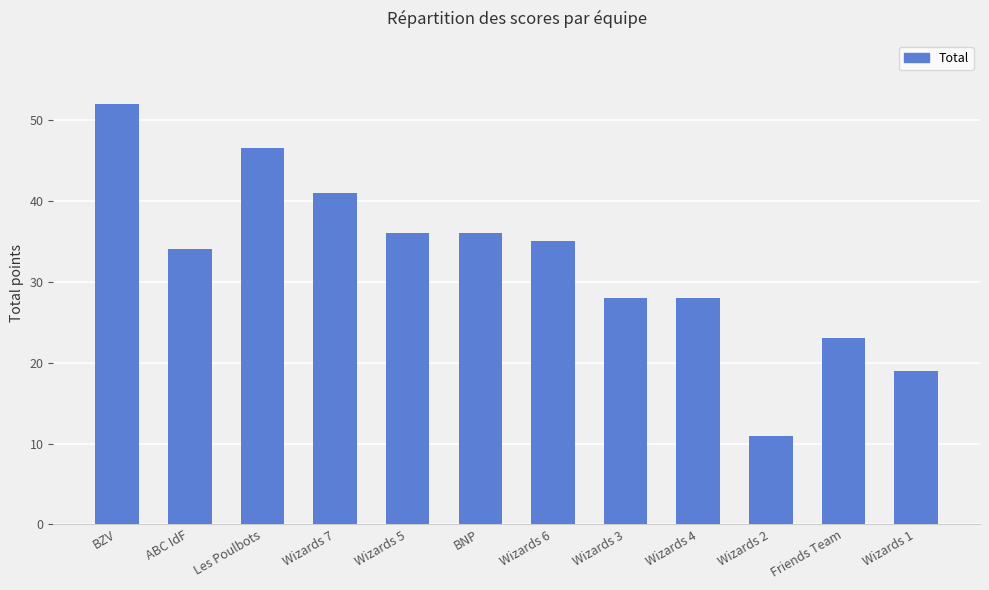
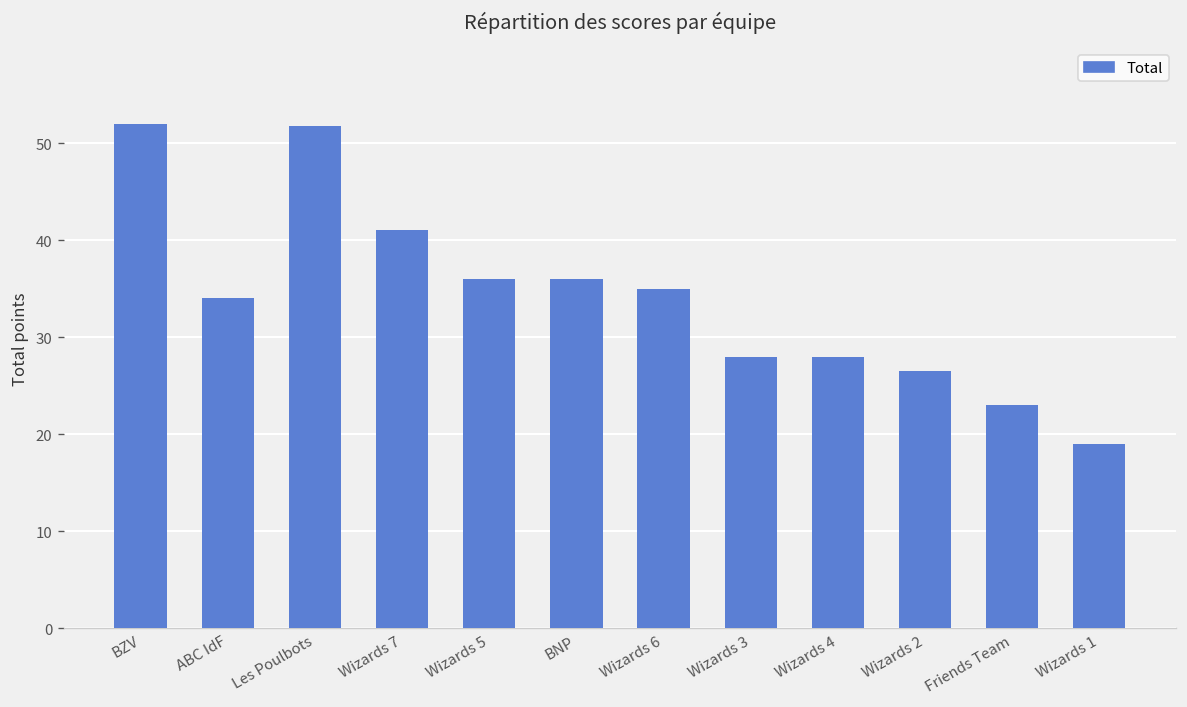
Les Poulbots: 47 -> 52
Wizards 2: 11 -> 27
